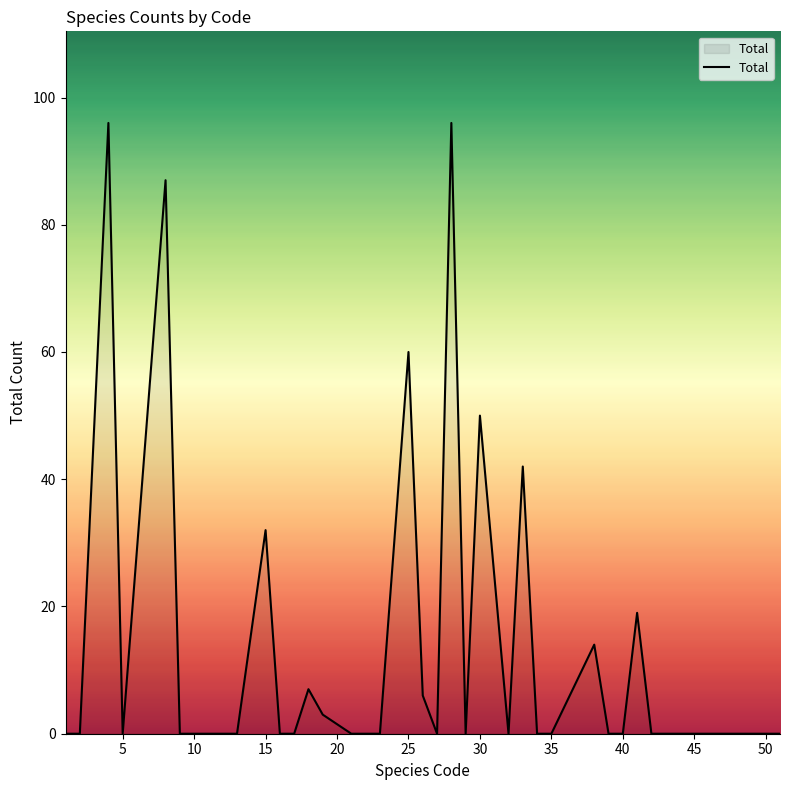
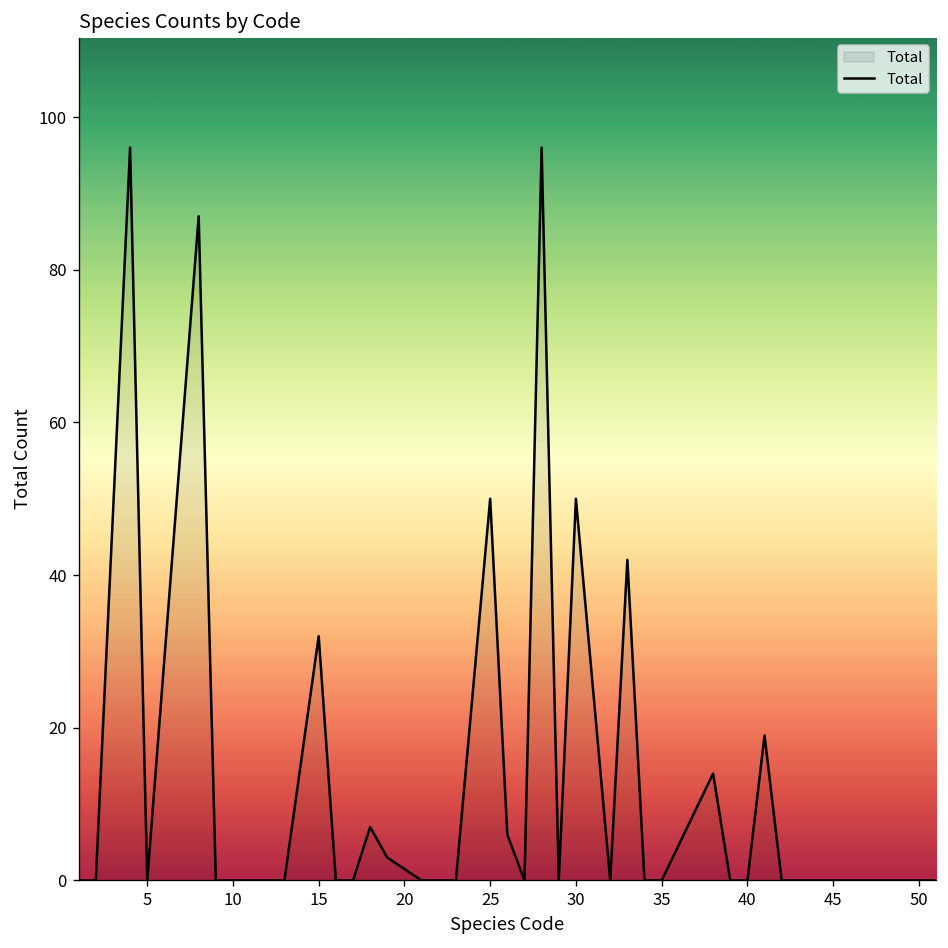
25: 60 -> 50
